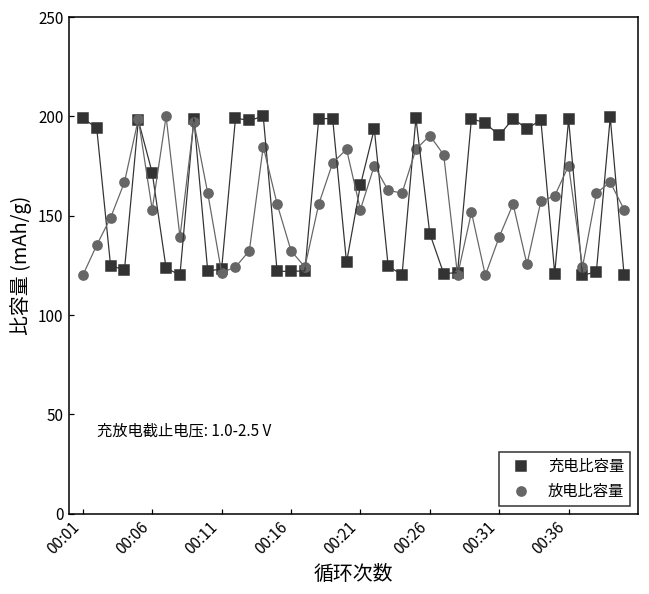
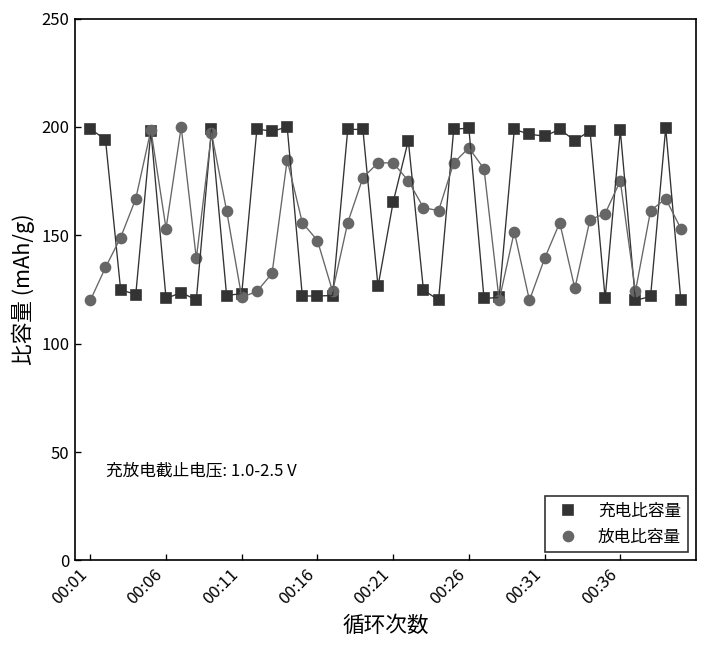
充电比容量, 00:06: 172 -> 121
放电比容量, 00:16: 132 -> 148
放电比容量, 00:21: 153 -> 183
充电比容量, 00:26: 141 -> 199
充电比容量, 00:31: 190 -> 196
